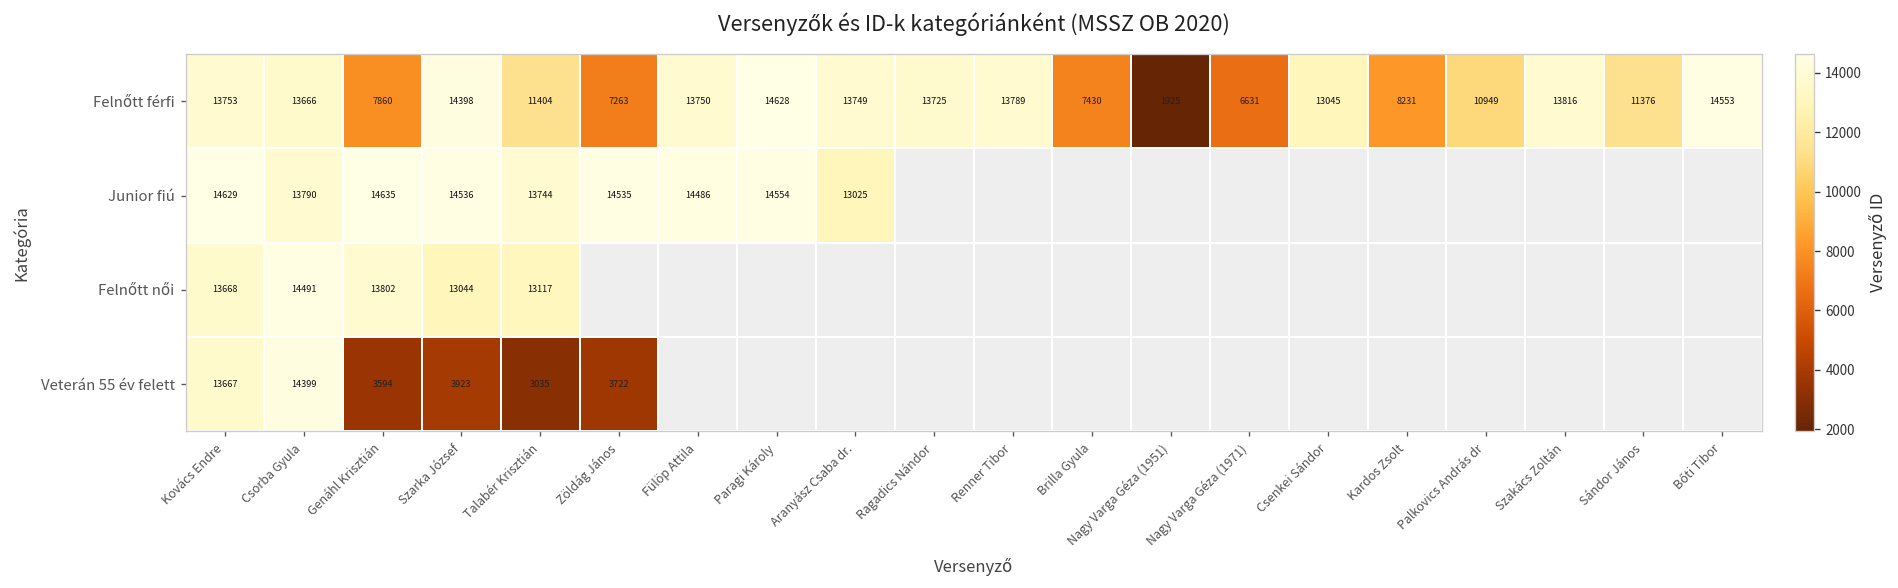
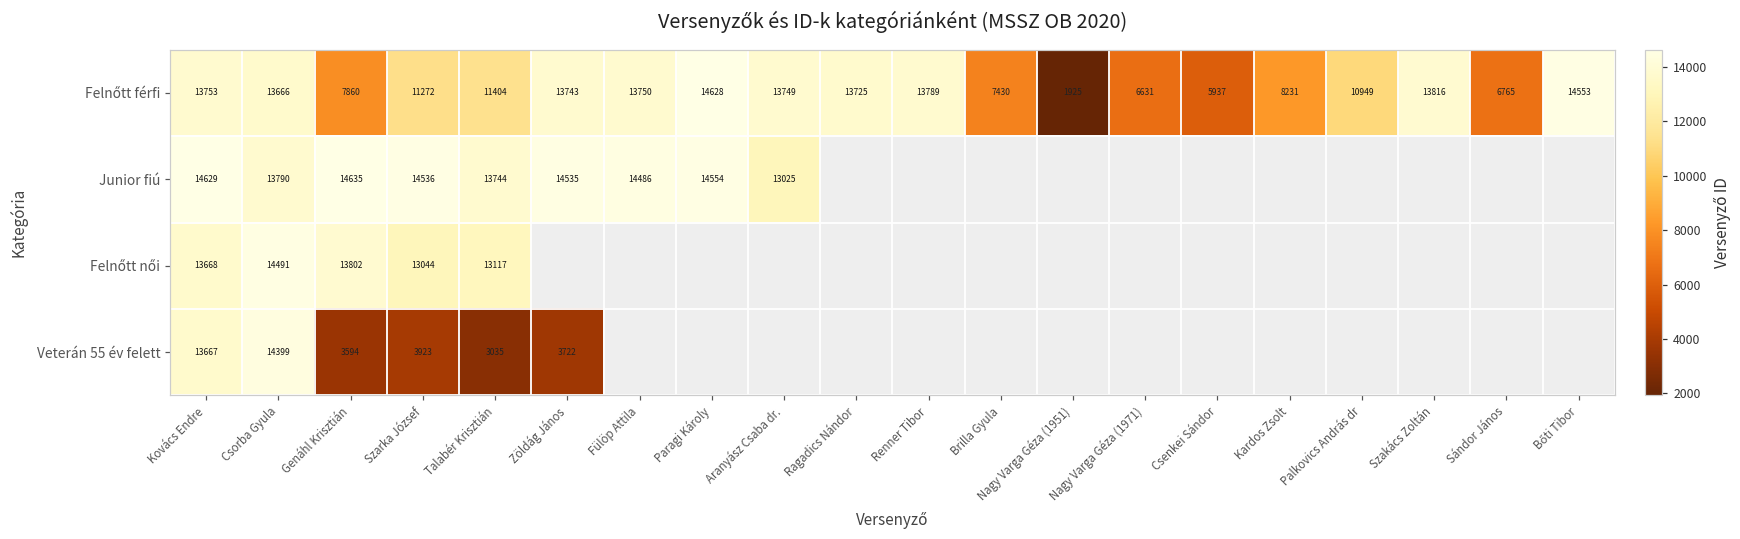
Felnőtt férfi, Szarka József: 14398 -> 11272
Felnőtt férfi, Zöldág János: 7263 -> 13743
Felnőtt férfi, Csenkei Sándor: 13045 -> 5937
Felnőtt férfi, Sándor János: 11376 -> 6765
